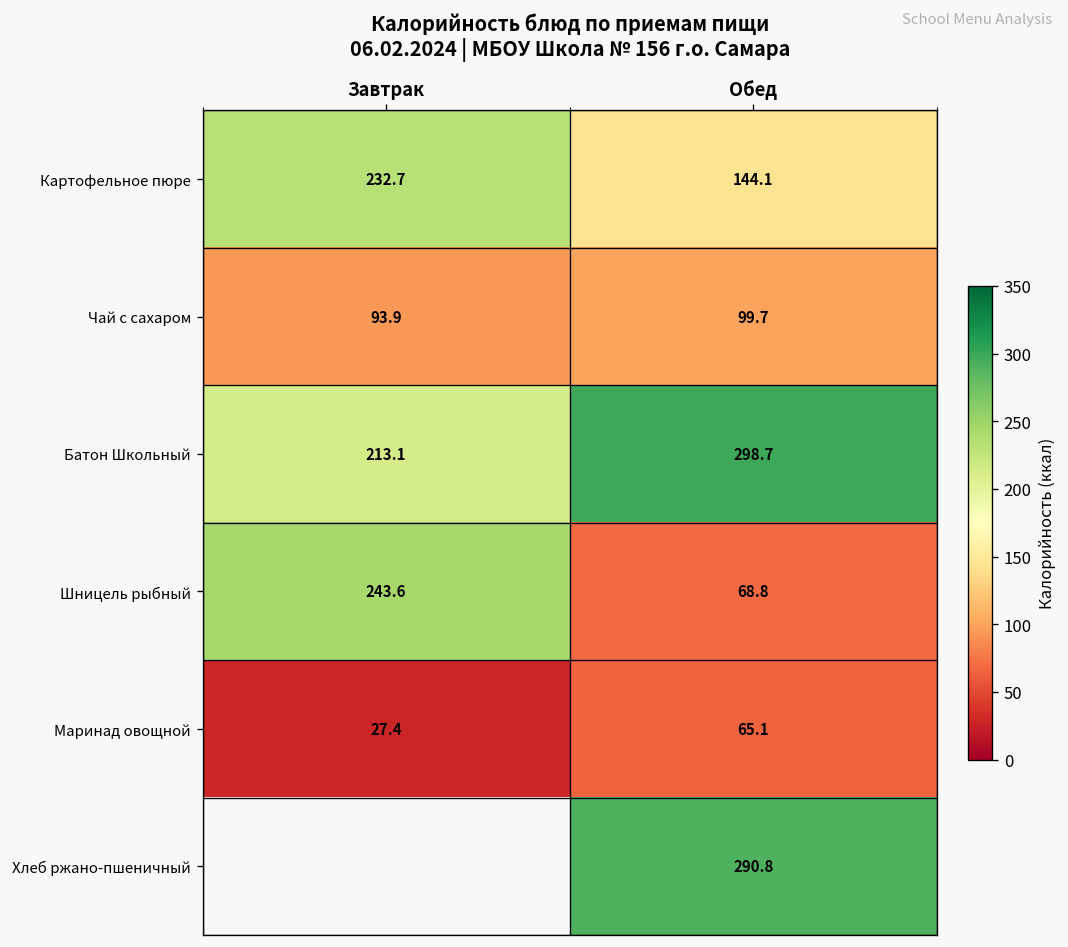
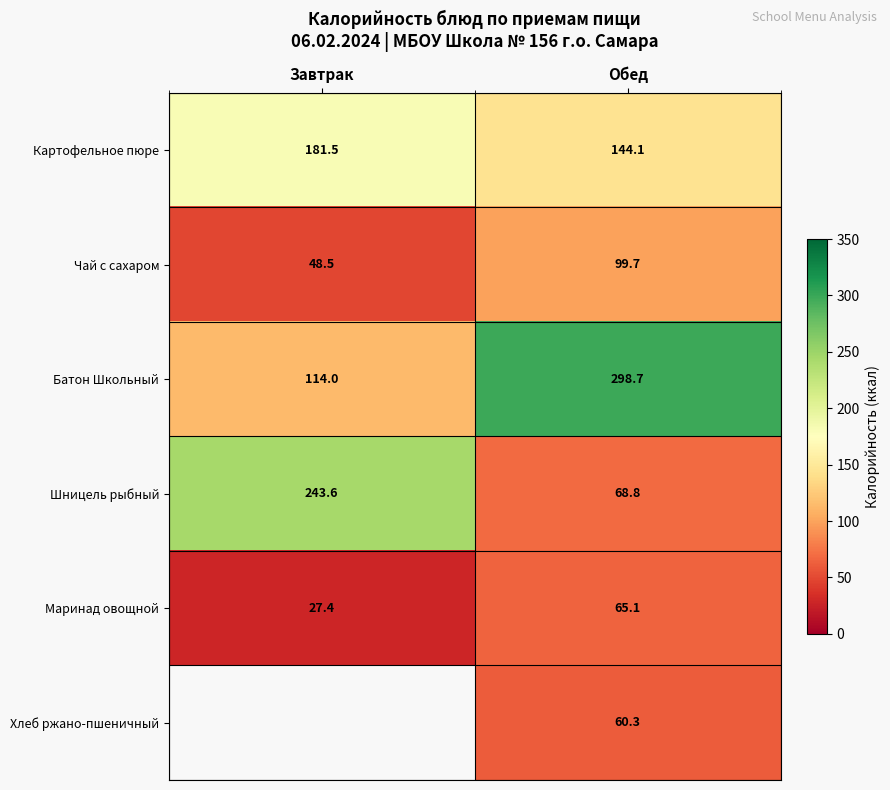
Картофельное пюре, Завтрак: 232.7 -> 181.5
Чай с сахаром, Завтрак: 93.9 -> 48.5
Батон Школьный, Завтрак: 213.1 -> 114.0
Хлеб ржано-пшеничный, Обед: 290.8 -> 60.3
